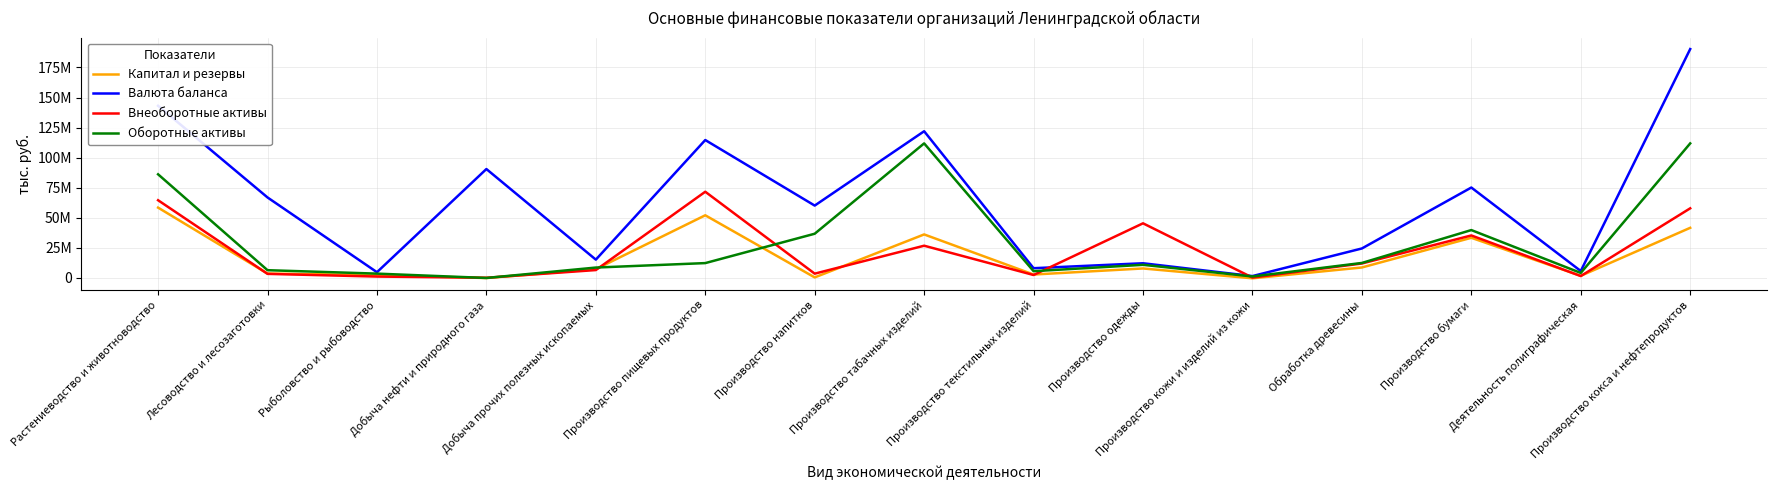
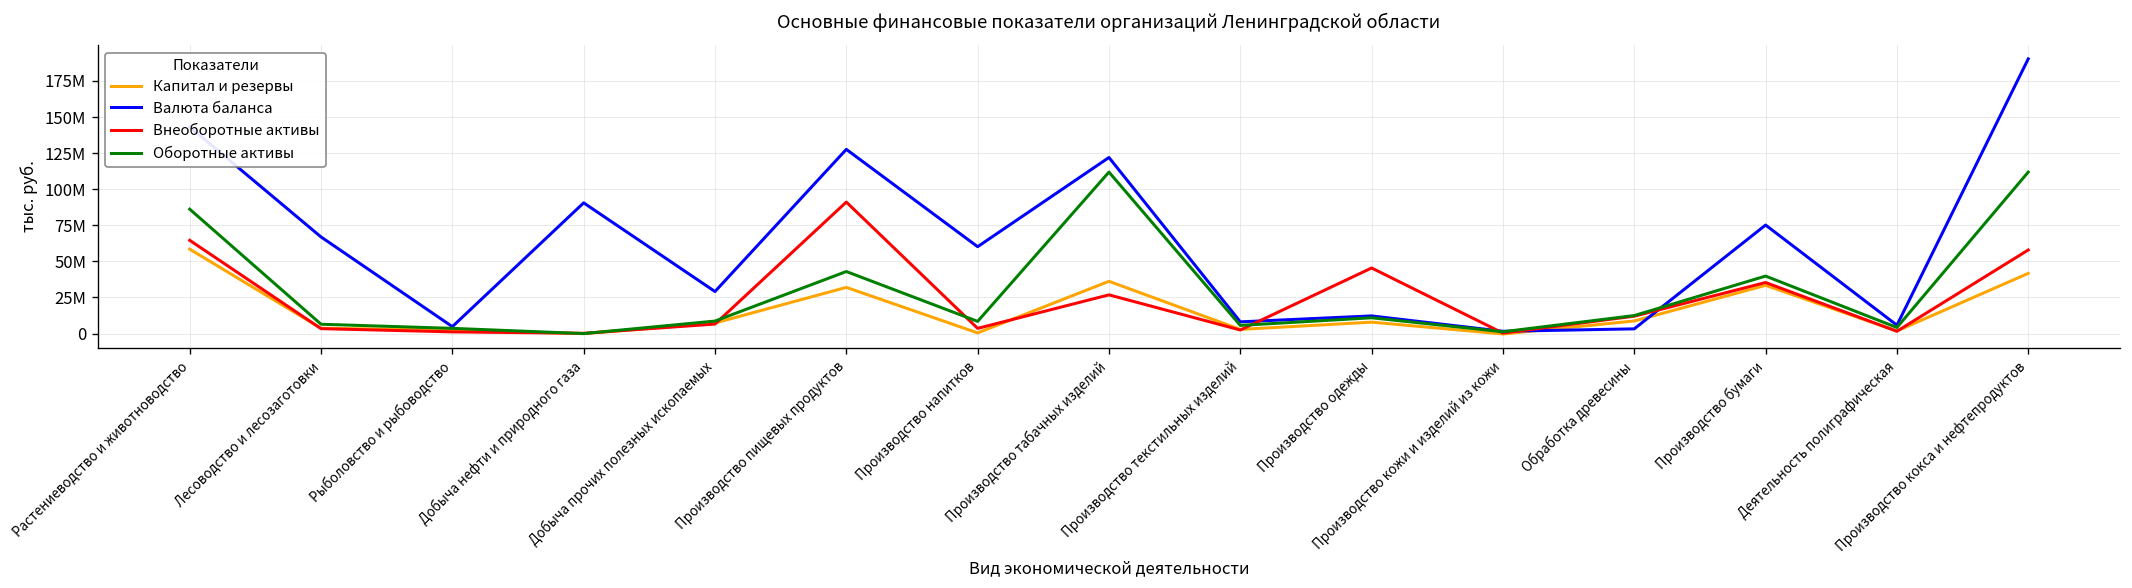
Валюта баланса, Добыча прочих полезных ископаемых: 15000000 -> 29000000
Капитал и резервы, Производство пищевых продуктов: 52000000 -> 32000000
Валюта баланса, Производство пищевых продуктов: 115000000 -> 128000000
Внеоборотные активы, Производство пищевых продуктов: 72000000 -> 91000000
Оборотные активы, Производство пищевых продуктов: 12000000 -> 43000000
Оборотные активы, Производство напитков: 37000000 -> 8000000
Валюта баланса, Обработка древесины: 25000000 -> 3000000
